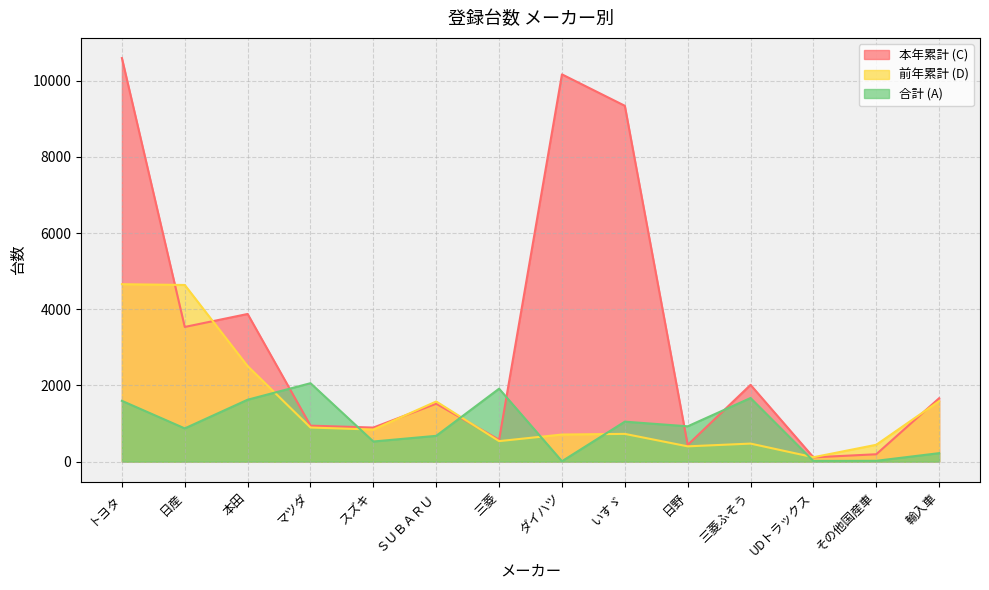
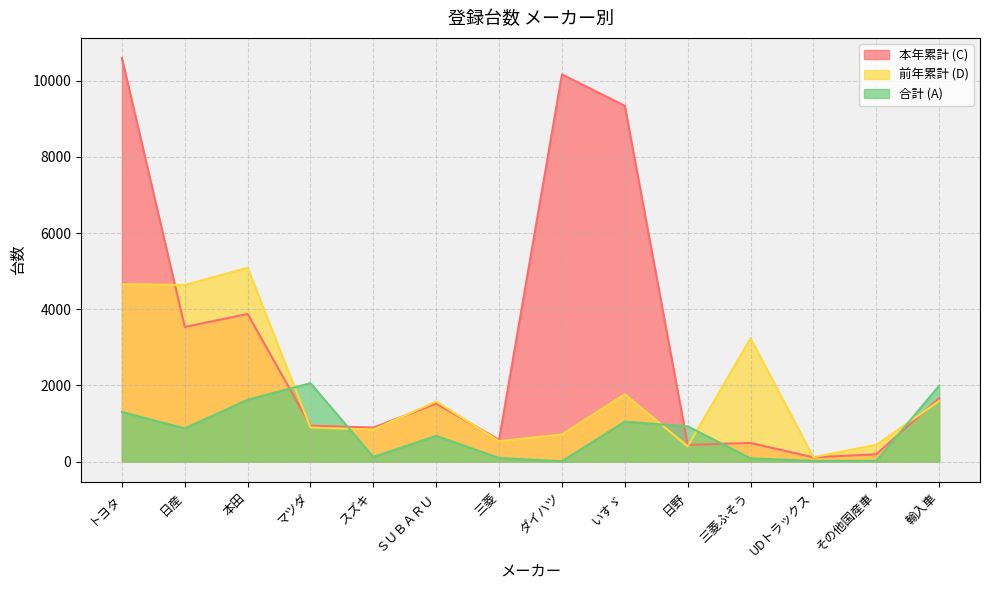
合計 (A), トヨタ: 1600 -> 1300
前年累計 (D), 本田: 2500 -> 5100
合計 (A), スズキ: 500 -> 100
合計 (A), 三菱: 1900 -> 100
前年累計 (D), いすゞ: 700 -> 1800
本年累計 (C), 三菱ふそう: 2000 -> 500
前年累計 (D), 三菱ふそう: 500 -> 3200
合計 (A), 三菱ふそう: 1700 -> 100
合計 (A), 輸入車: 200 -> 2000
